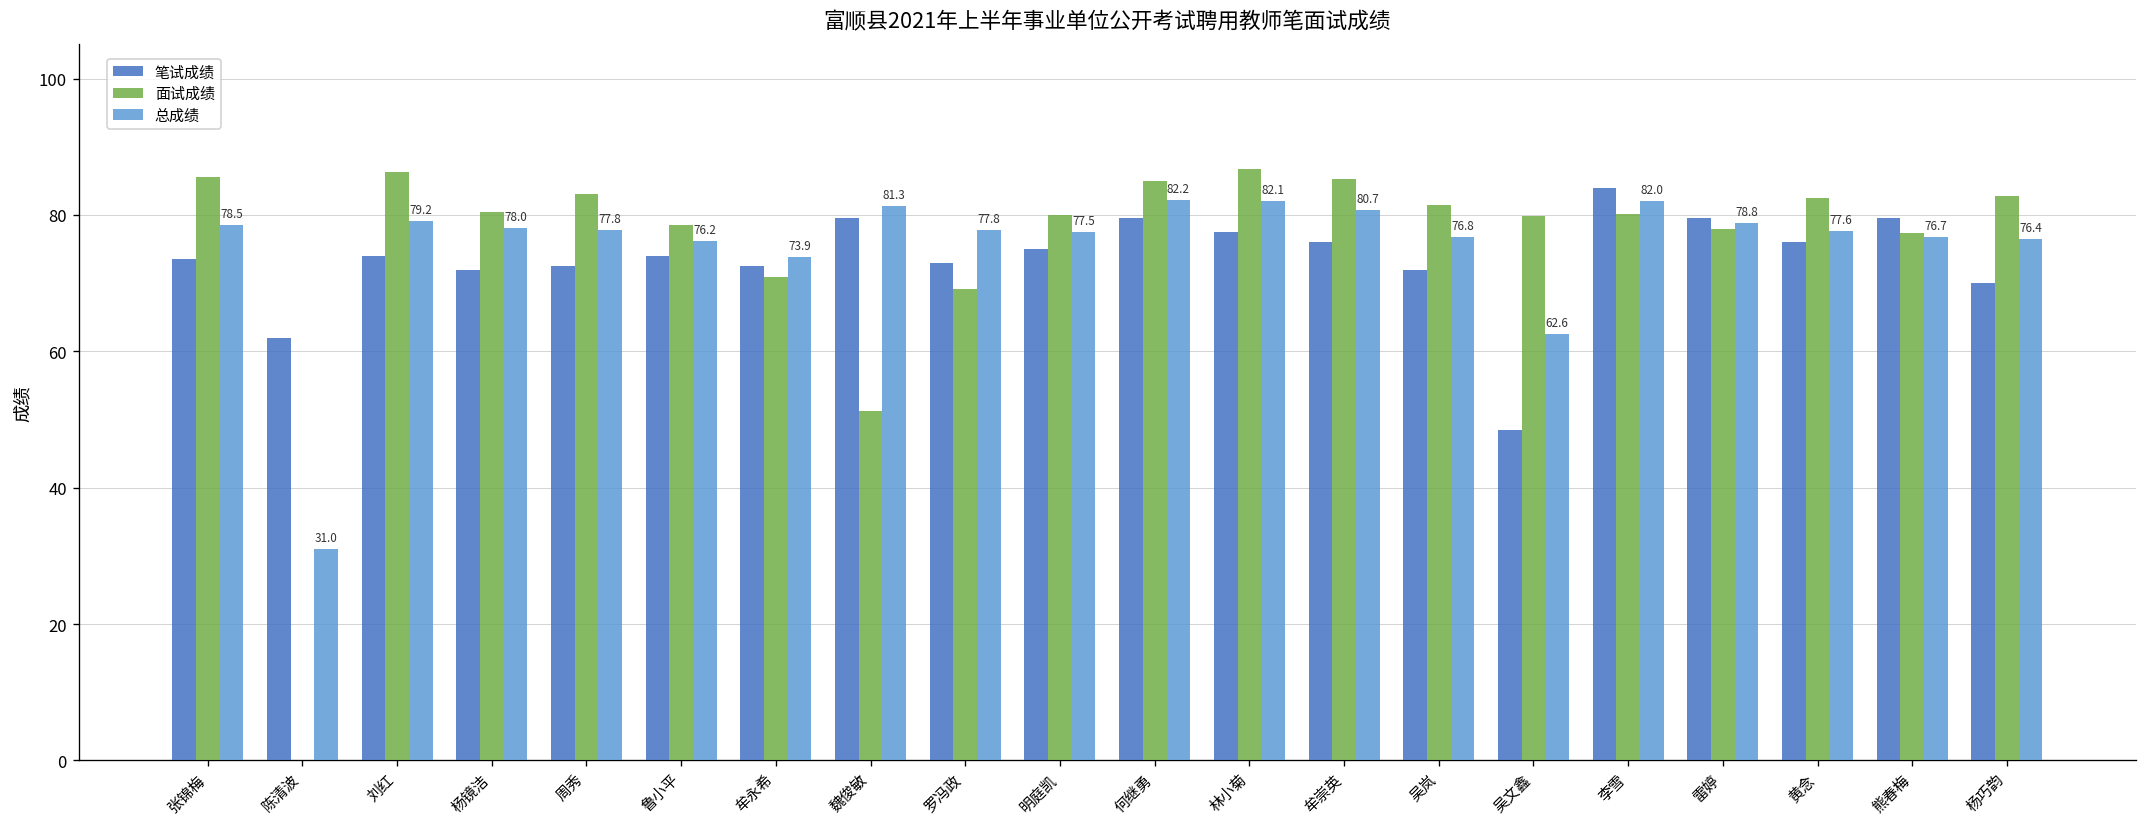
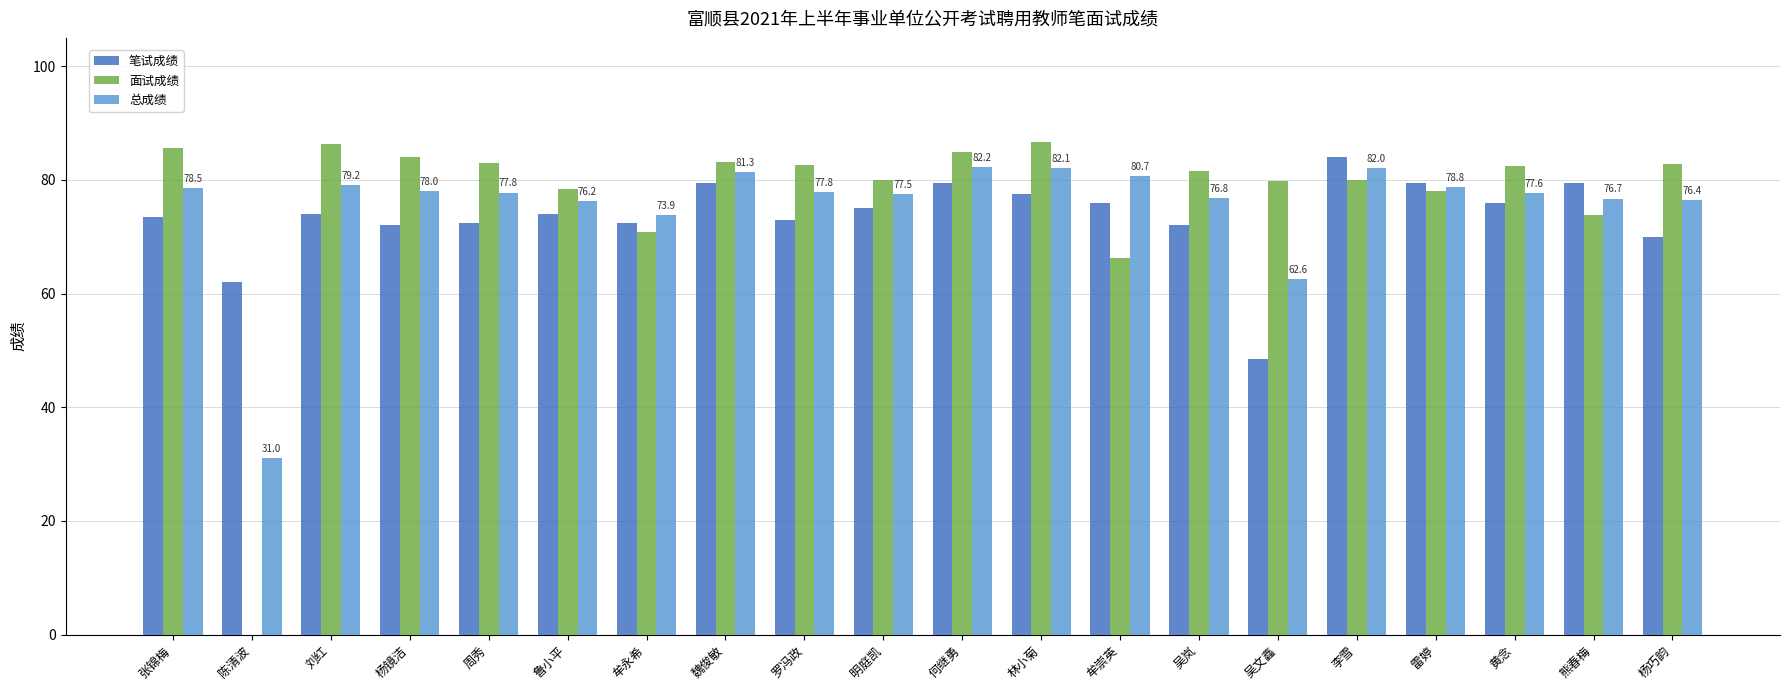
面试成绩, 杨镜洁: 80 -> 84
面试成绩, 魏俊敏: 51 -> 83
面试成绩, 罗冯政: 69 -> 83
面试成绩, 牟崇英: 85 -> 66
面试成绩, 熊春梅: 77 -> 74
